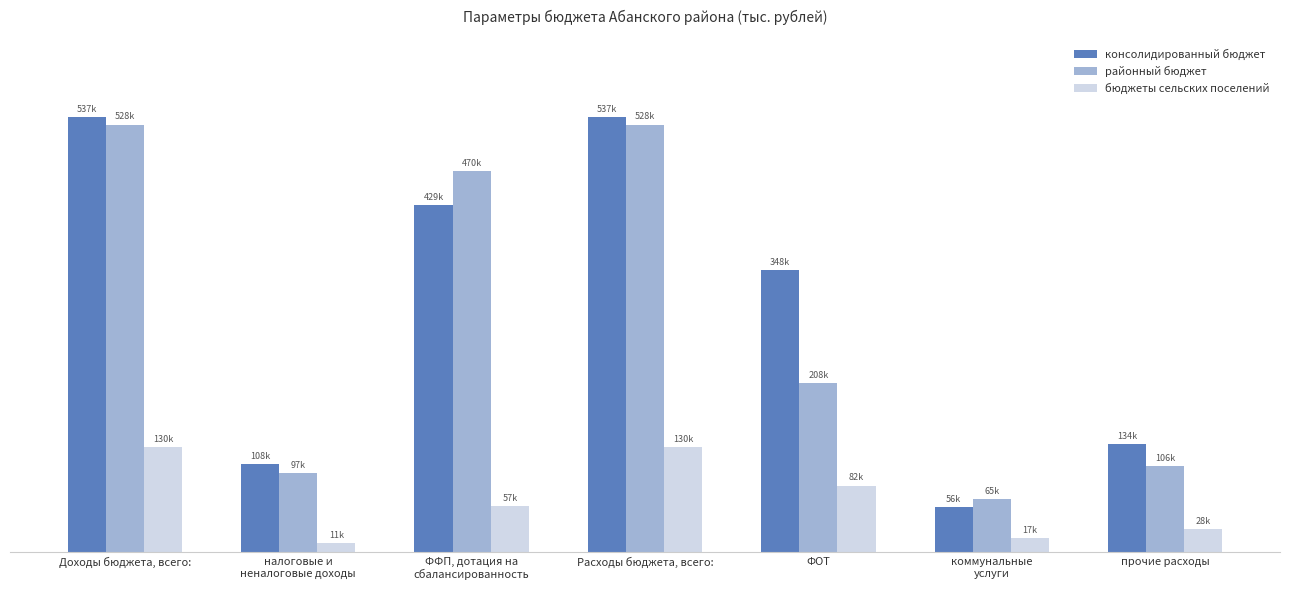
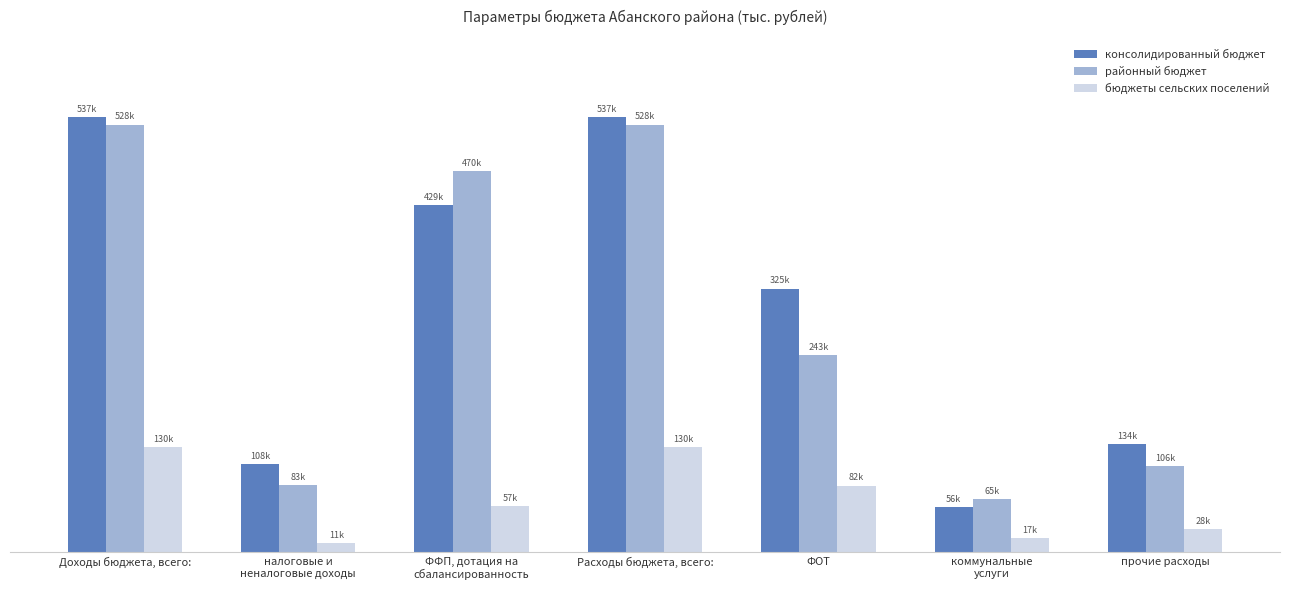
районный бюджет, налоговые и неналоговые доходы: 97k -> 83k
консолидированный бюджет, ФОТ: 348k -> 325k
районный бюджет, ФОТ: 208k -> 243k
